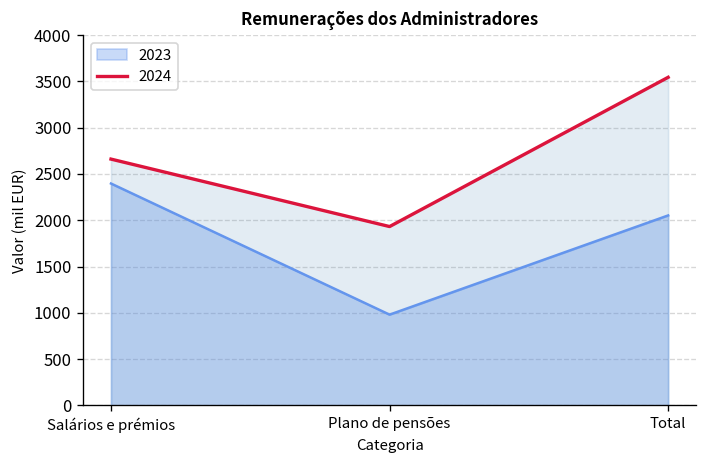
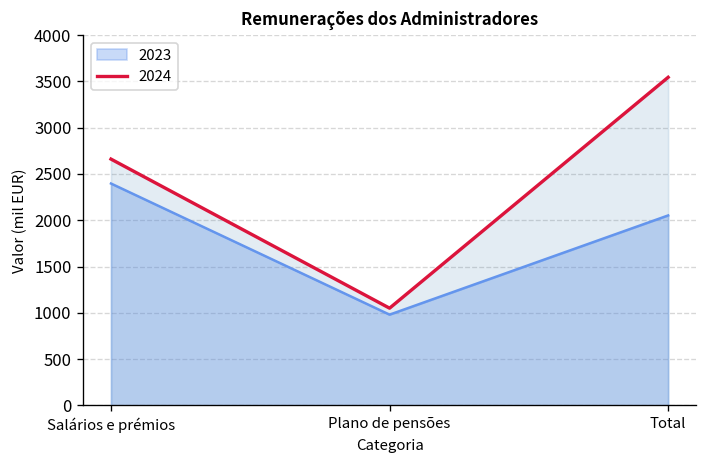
2024, Plano de pensões: 1900 -> 1100
